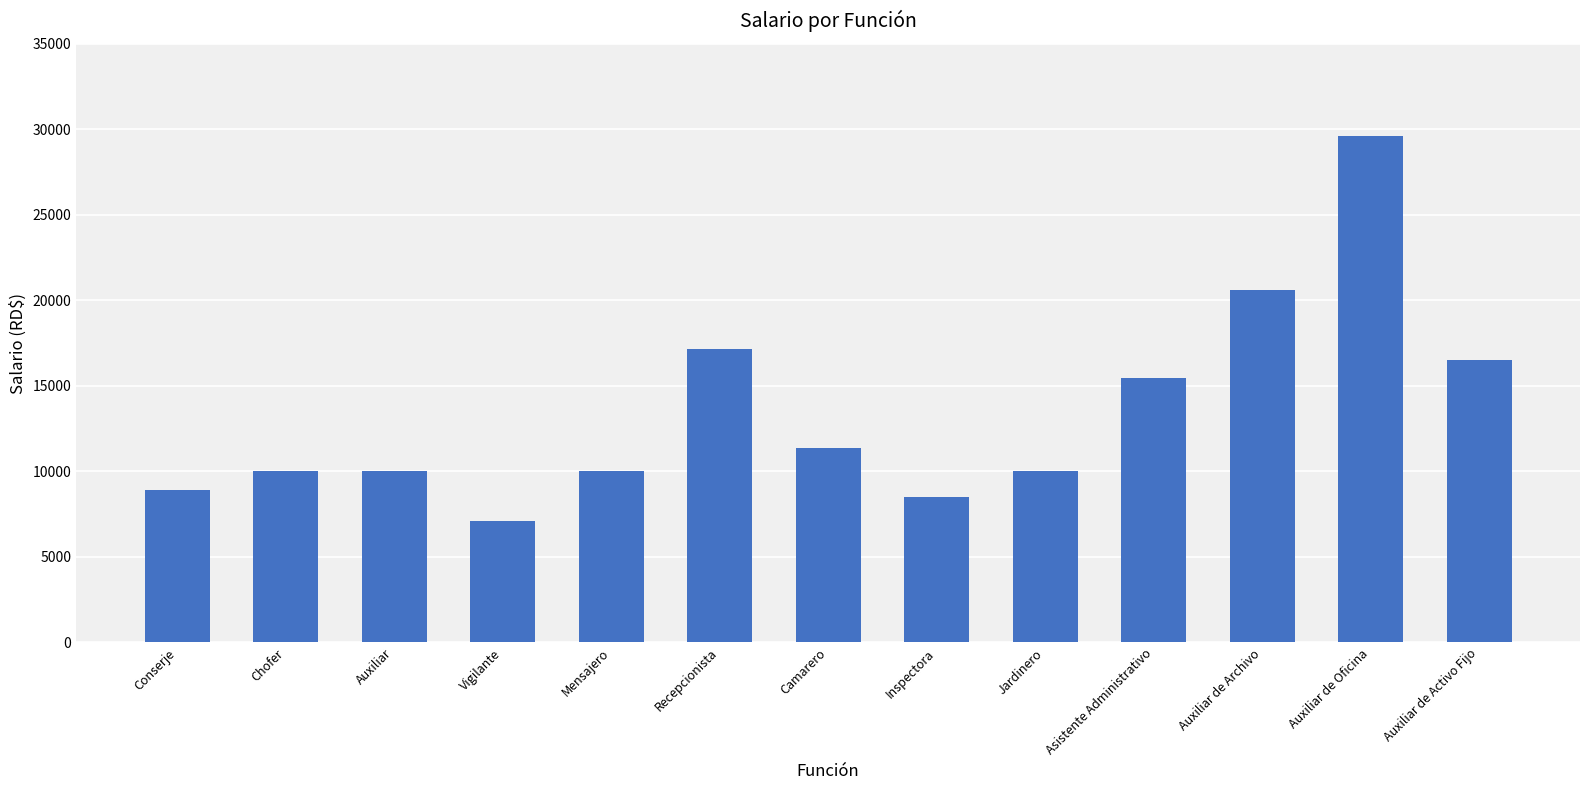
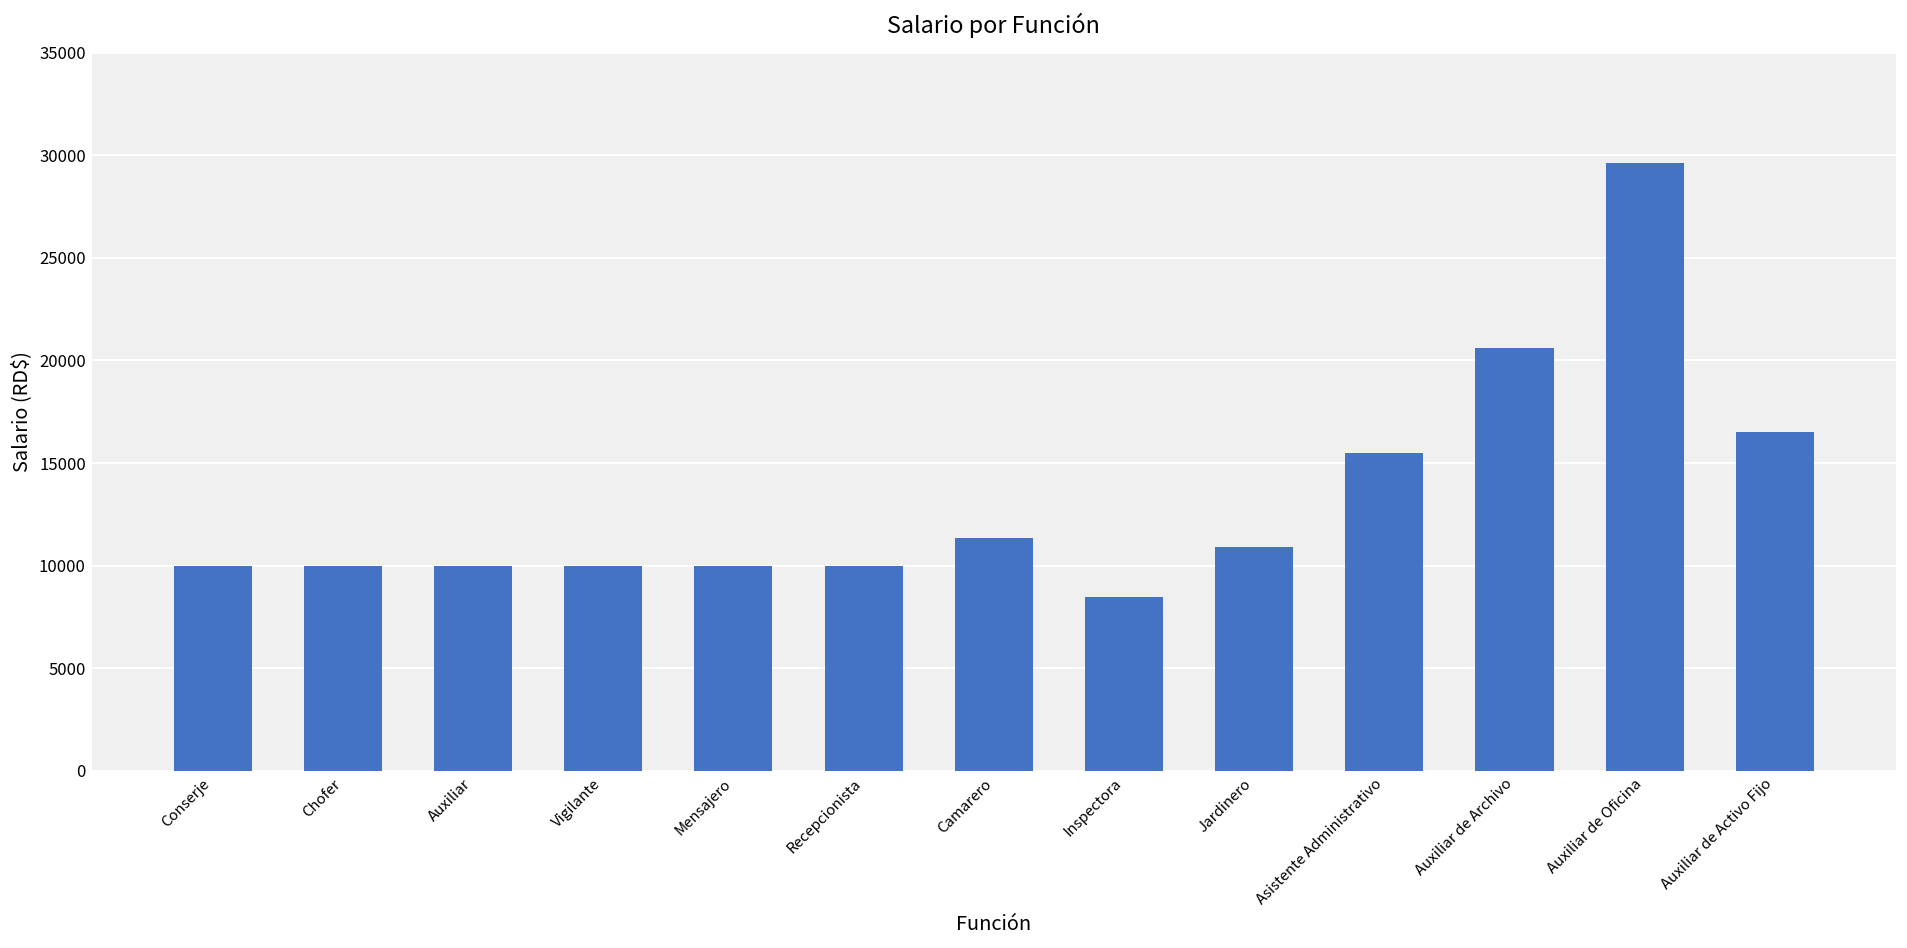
Conserje: 8900 -> 10000
Vigilante: 7100 -> 10000
Recepcionista: 17100 -> 10000
Jardinero: 10000 -> 10900
